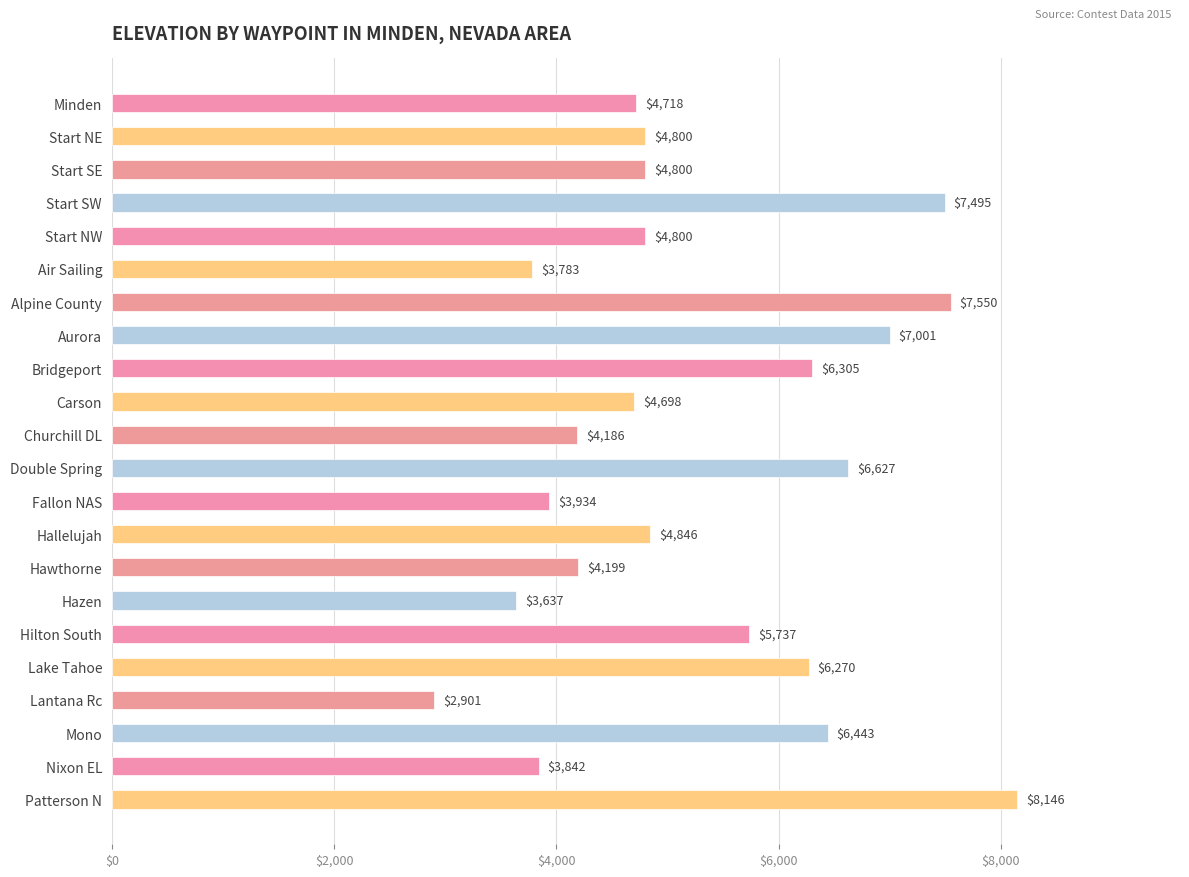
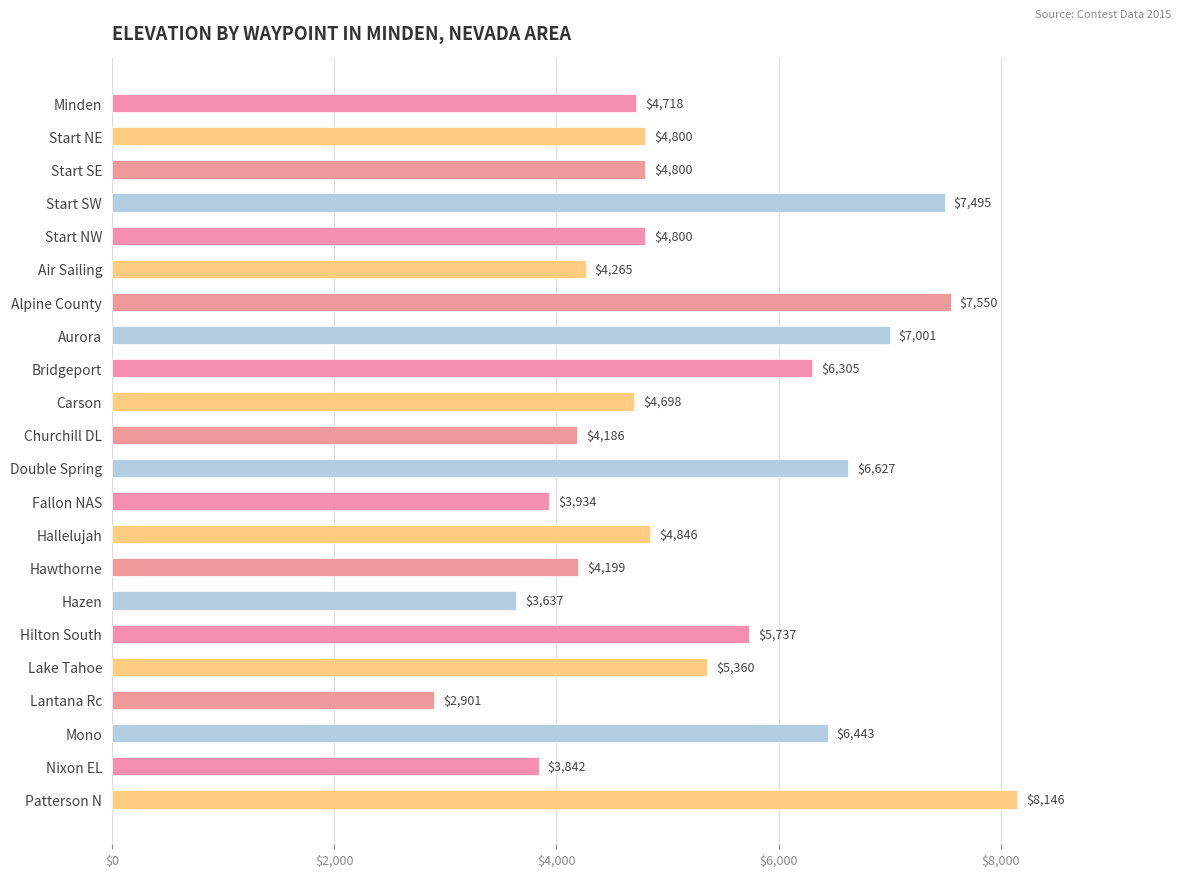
Air Sailing: $3,783 -> $4,265
Lake Tahoe: $6,270 -> $5,360
